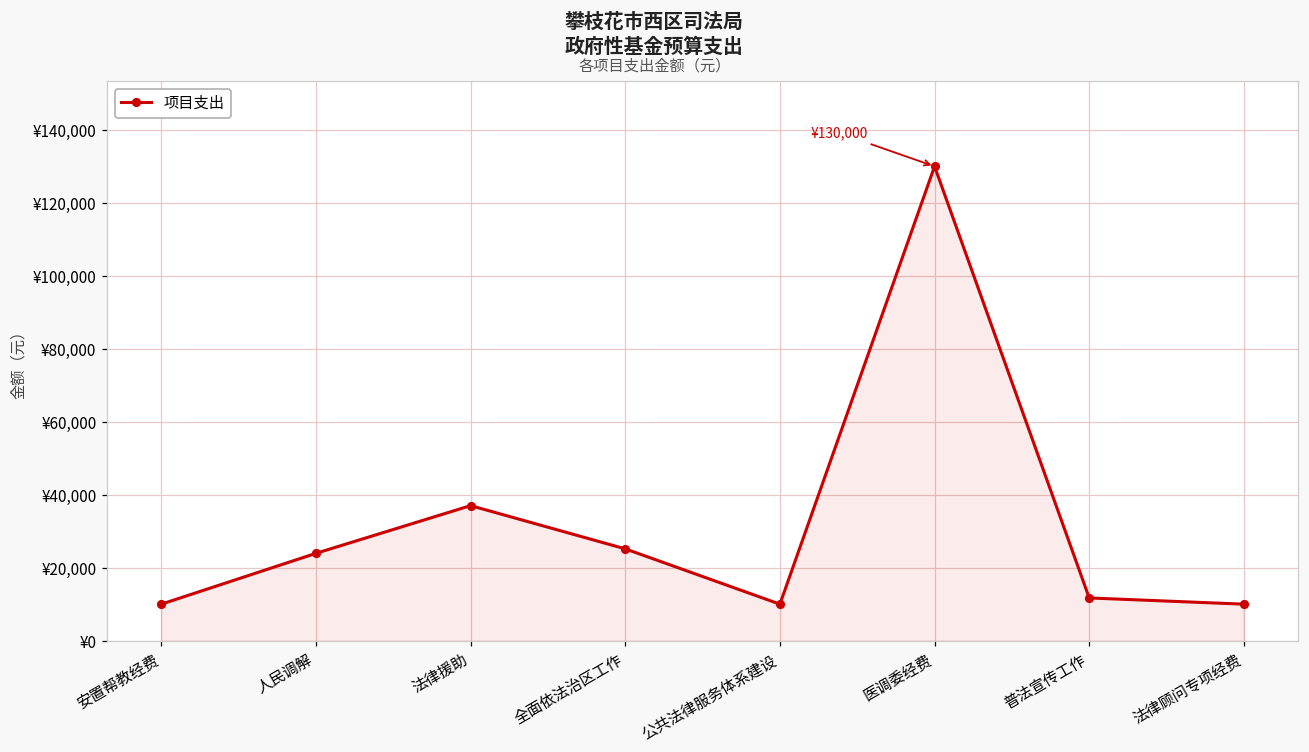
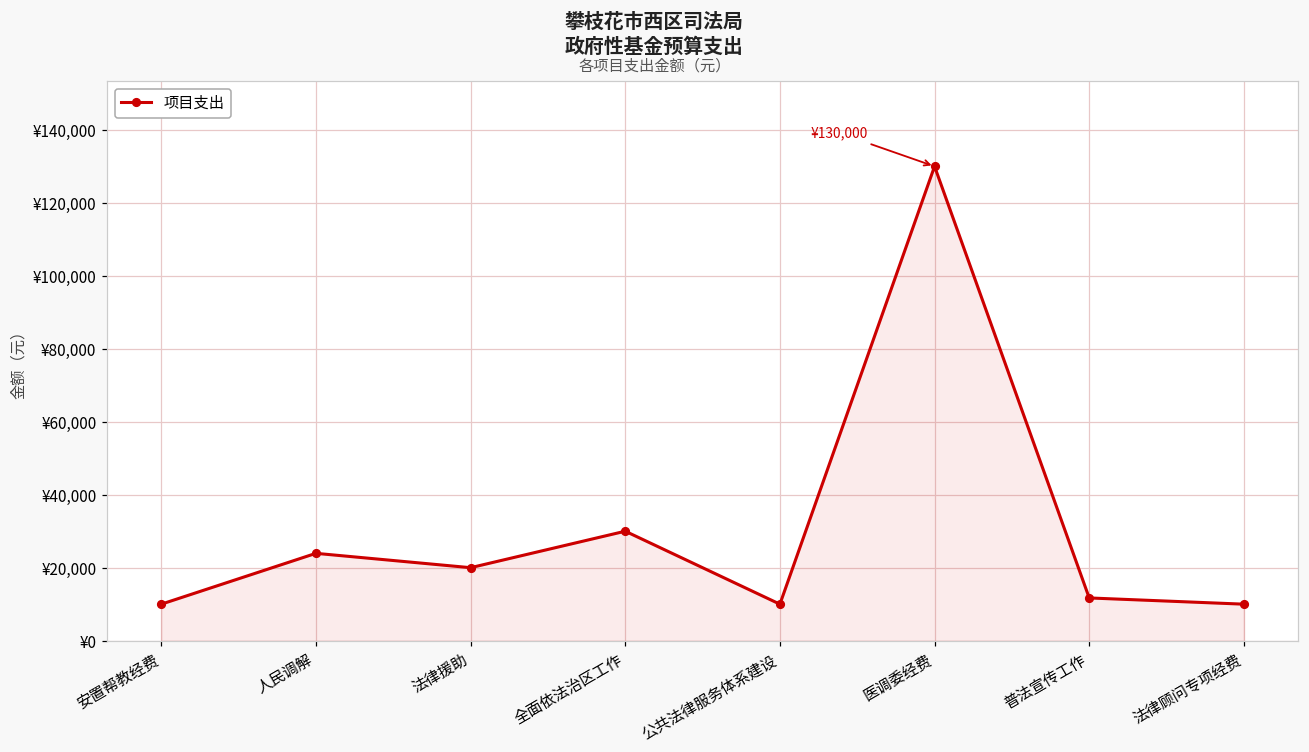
法律援助: ¥37,000 -> ¥20,000
全面依法治区工作: ¥25,000 -> ¥30,000
